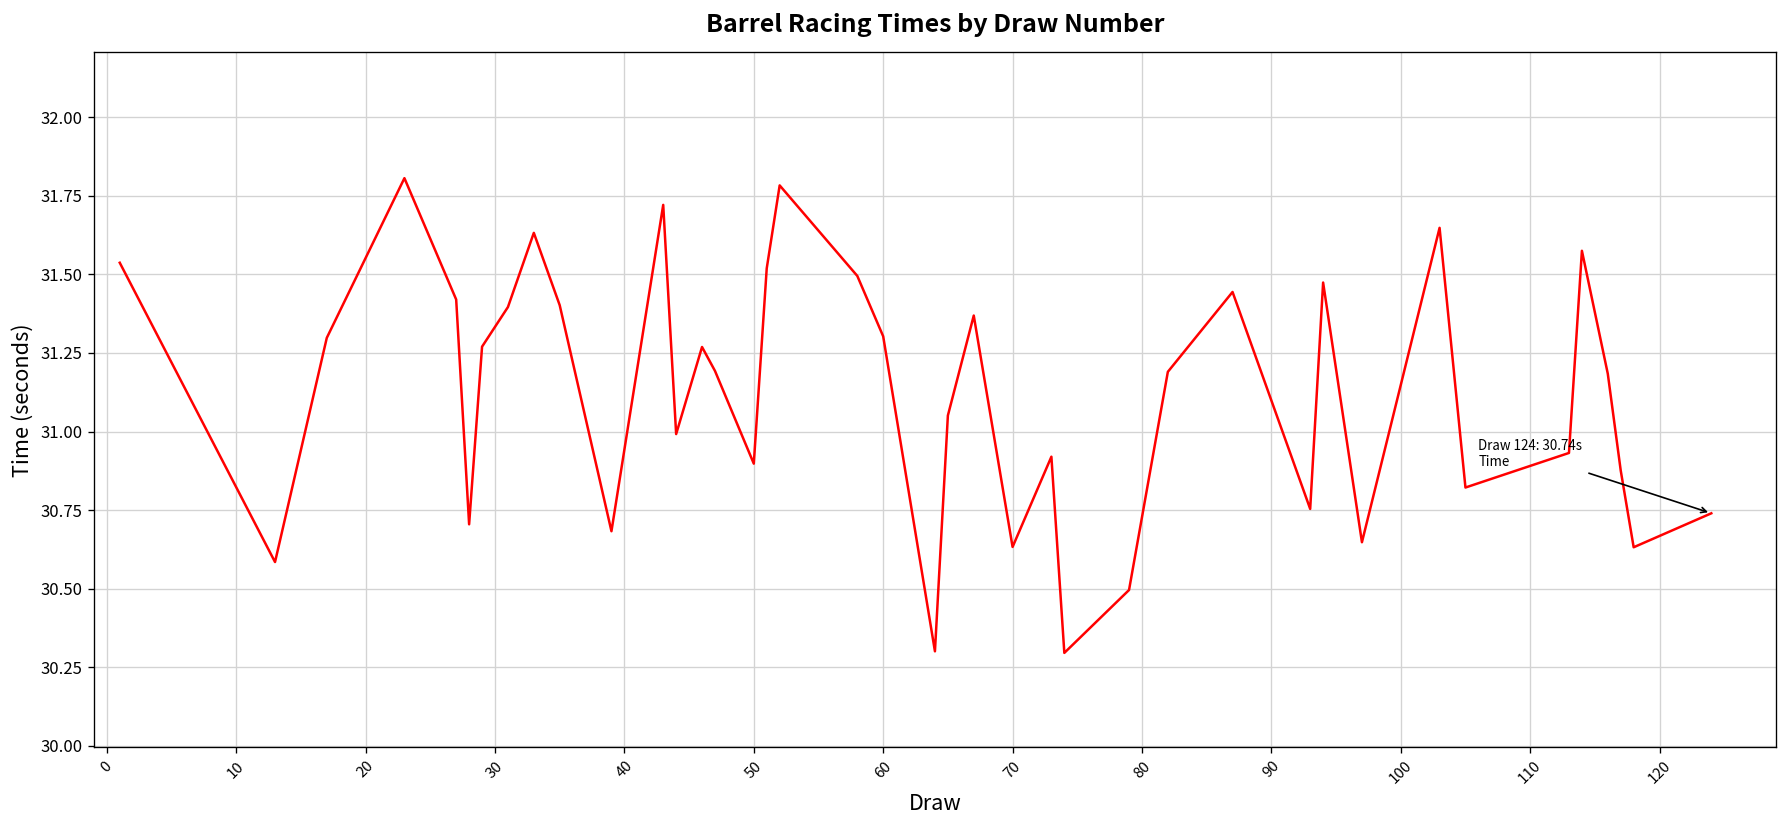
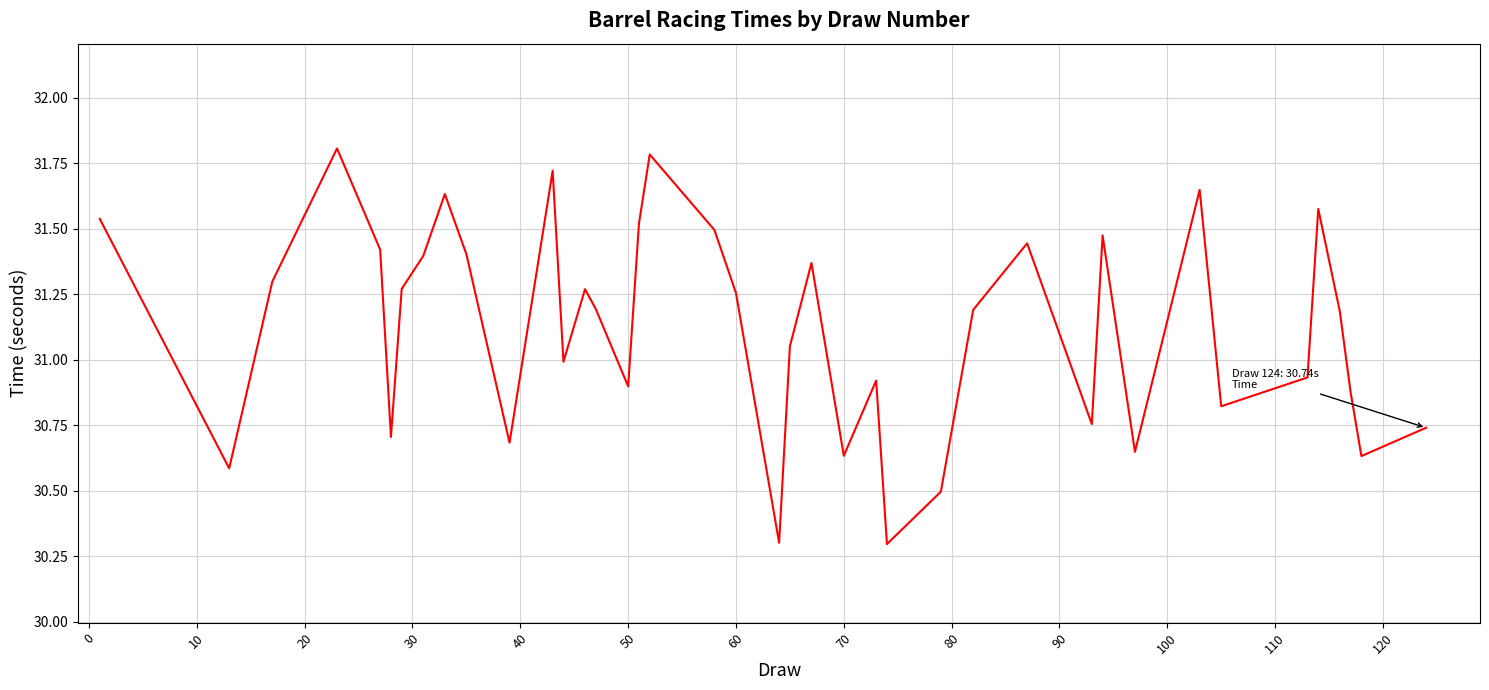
60: 31.30 -> 31.25
